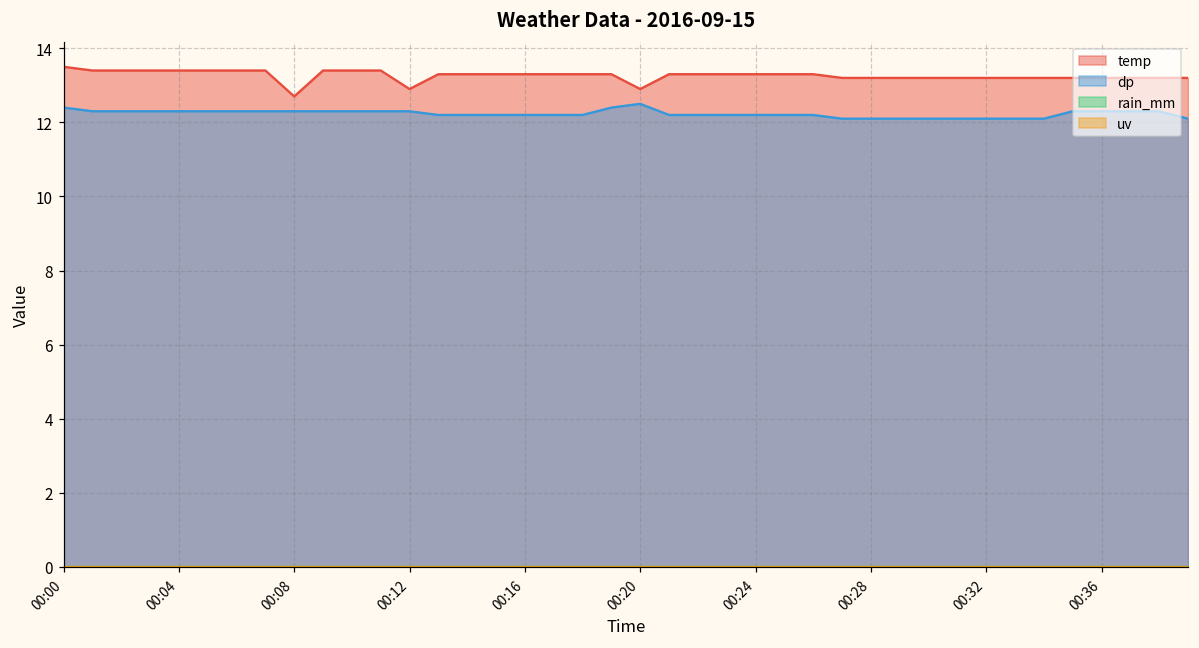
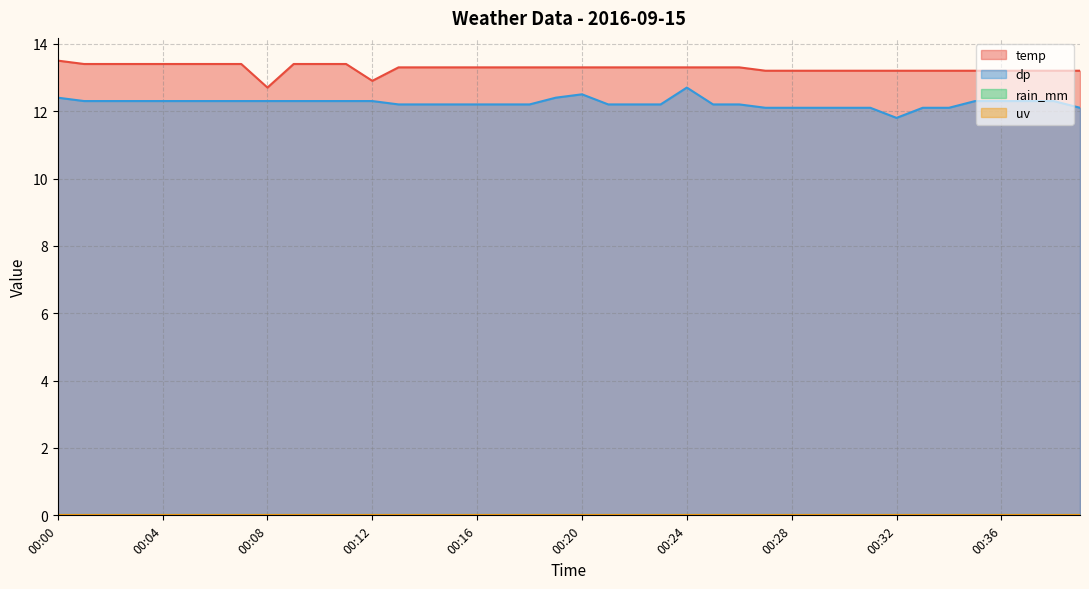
temp, 00:20: 12.9 -> 13.3
dp, 00:24: 12.2 -> 12.7
dp, 00:32: 12.1 -> 11.8
